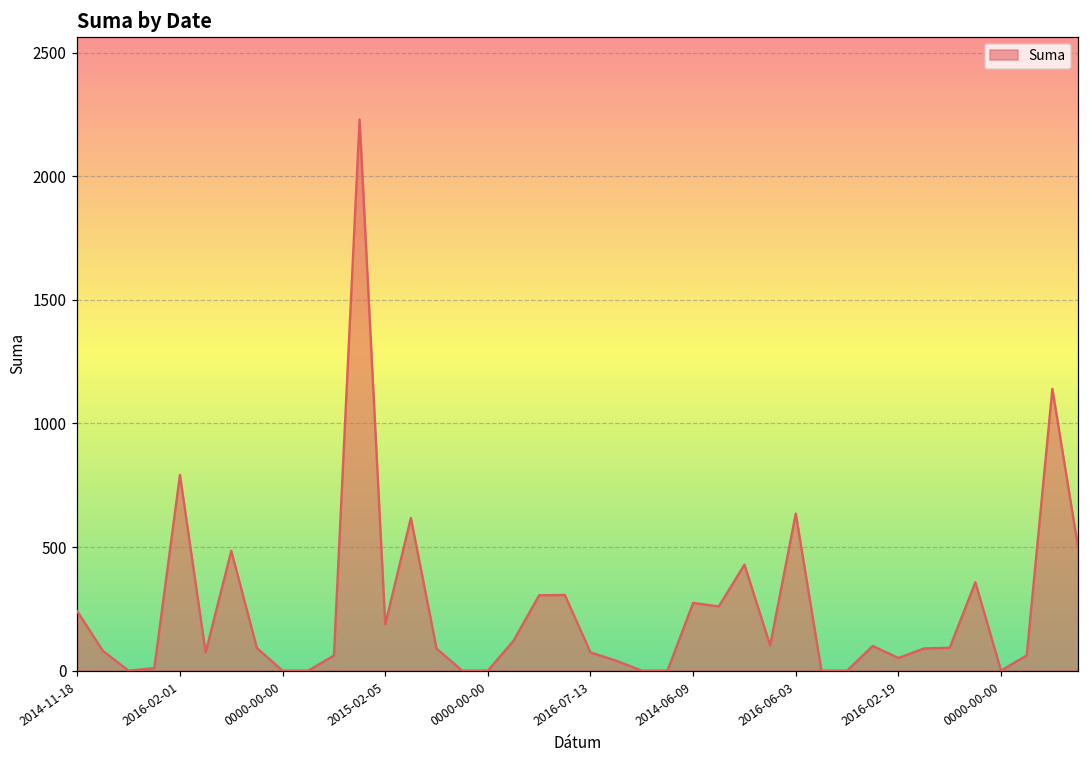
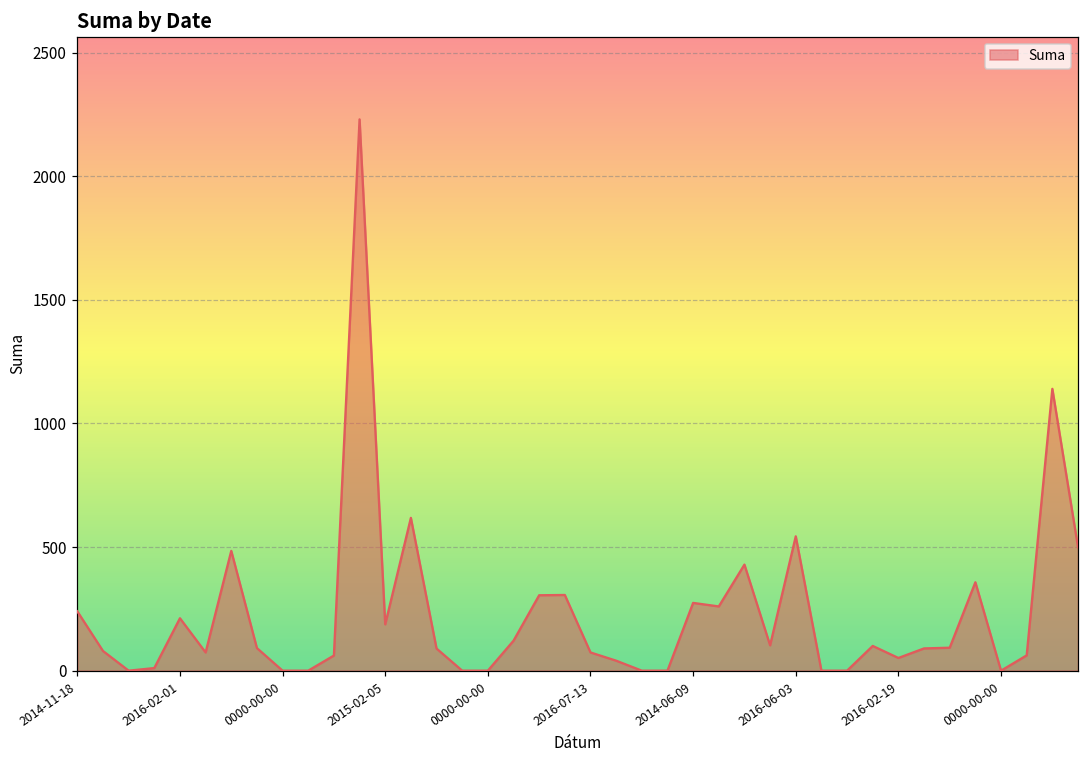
2016-02-01: 790 -> 210
2016-06-03: 640 -> 540
